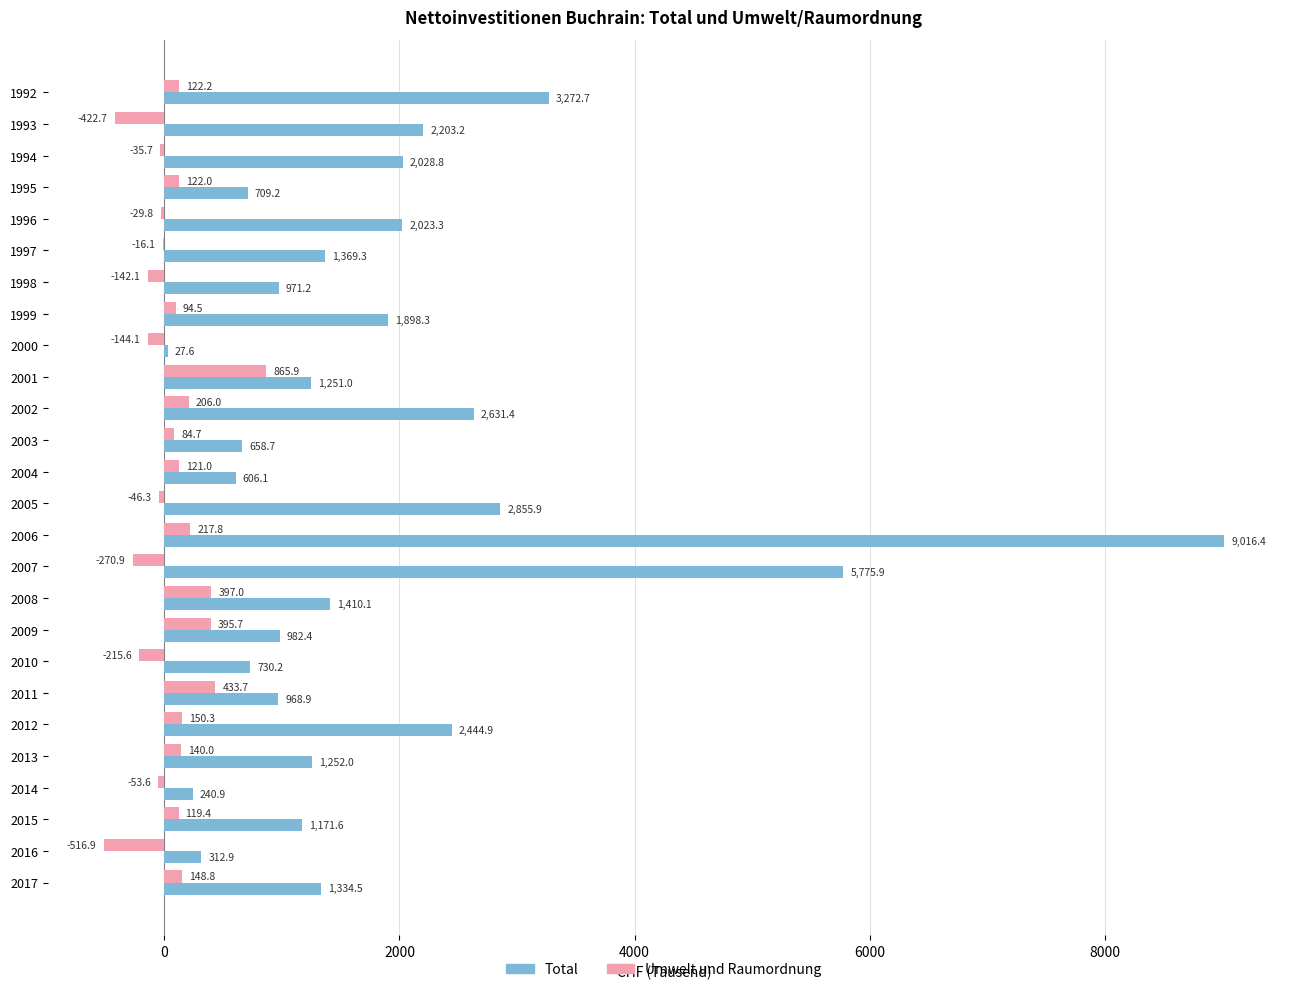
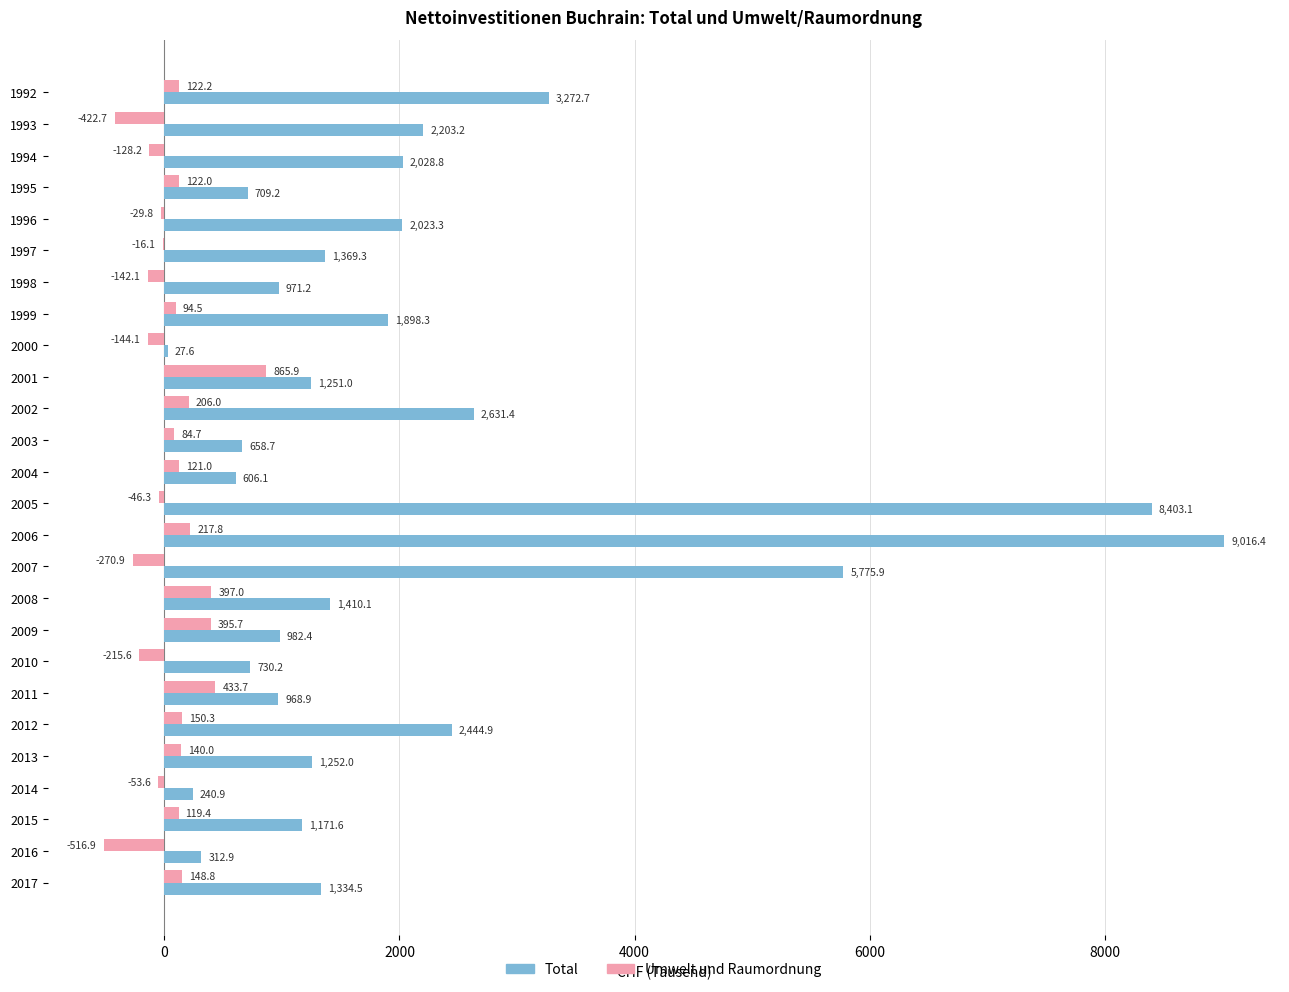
Umwelt und Raumordnung, 1994: -35.7 -> -128.2
Total, 2005: 2,855.9 -> 8,403.1
